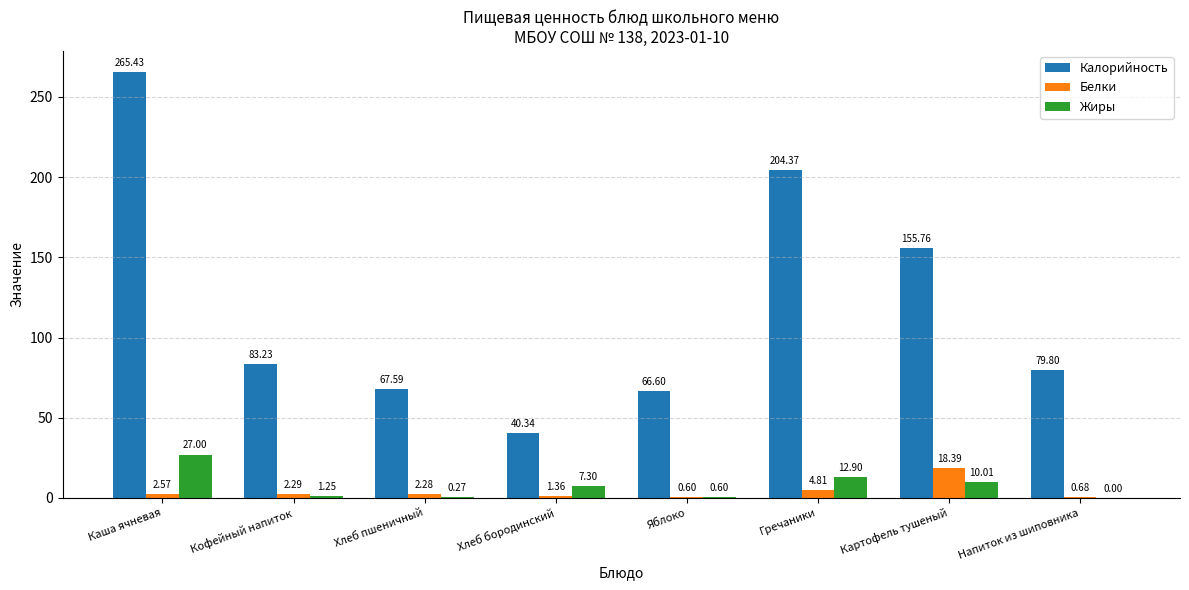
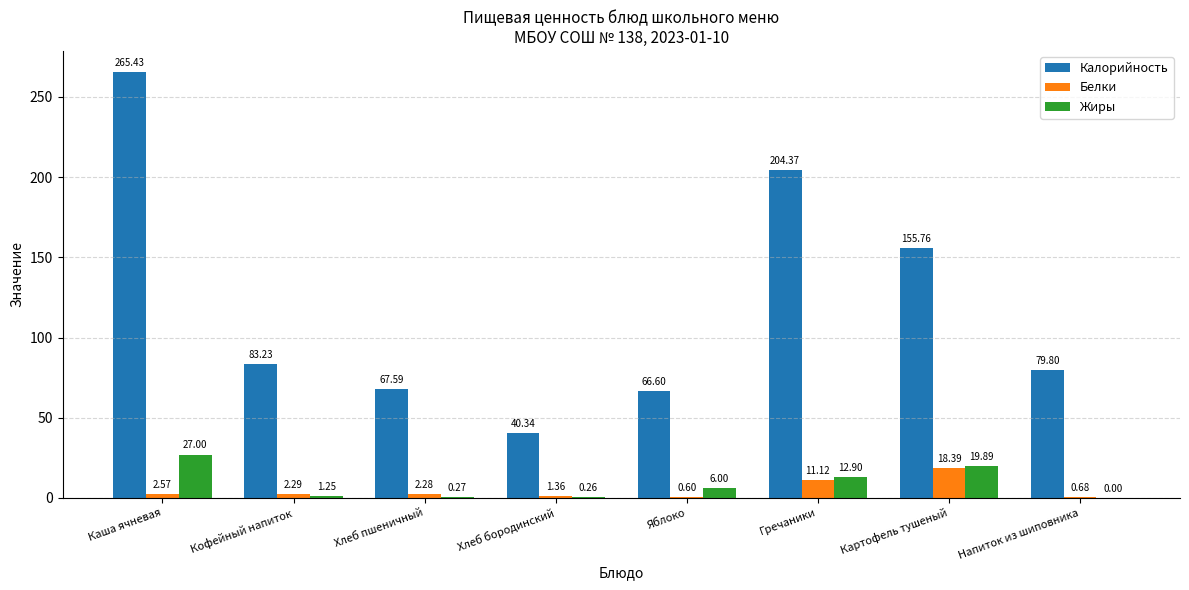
Жиры, Хлеб бородинский: 7.30 -> 0.26
Жиры, Яблоко: 0.60 -> 6.00
Белки, Гречаники: 4.81 -> 11.12
Жиры, Картофель тушеный: 10.01 -> 19.89
